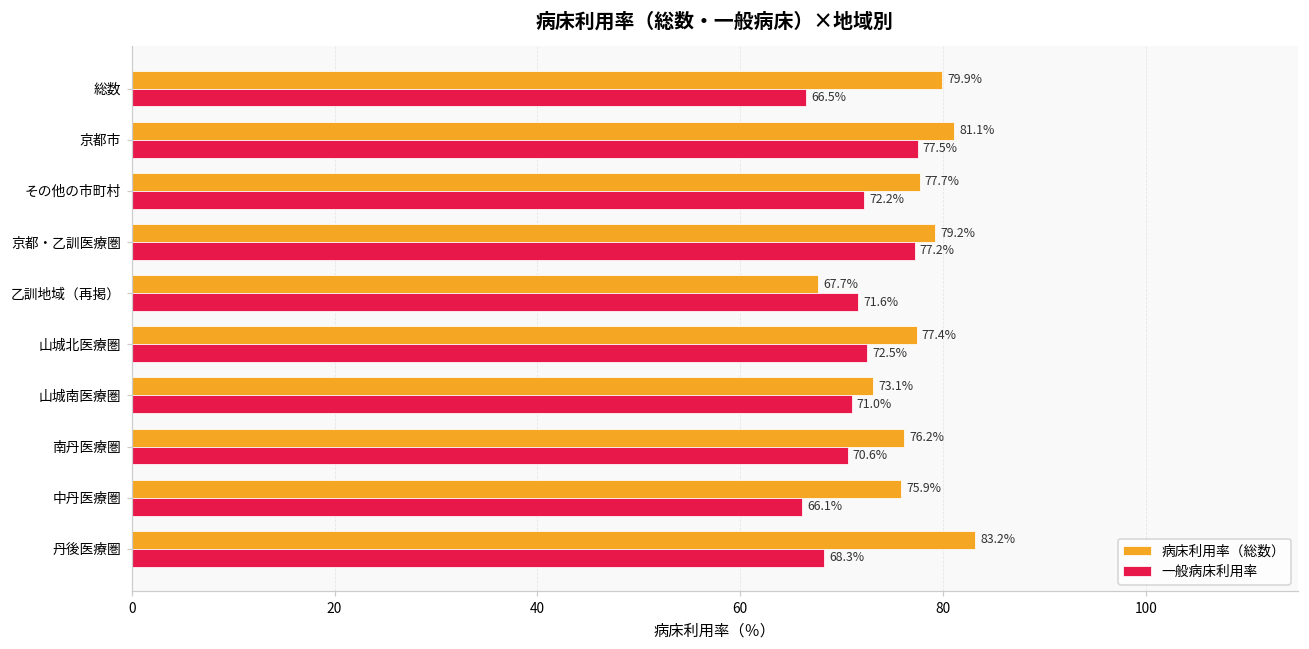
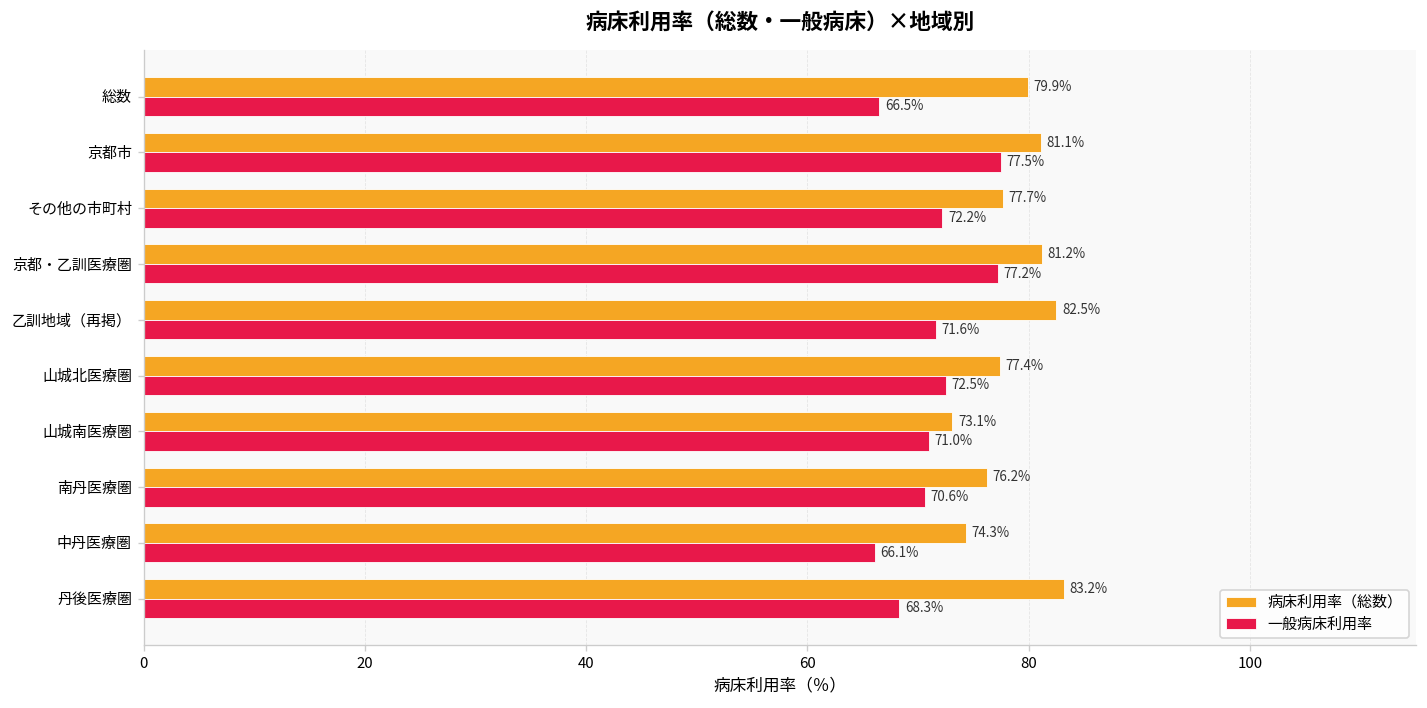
病床利用率（総数）, 京都・乙訓医療圏: 79.2% -> 81.2%
病床利用率（総数）, 乙訓地域（再掲）: 67.7% -> 82.5%
病床利用率（総数）, 中丹医療圏: 75.9% -> 74.3%
